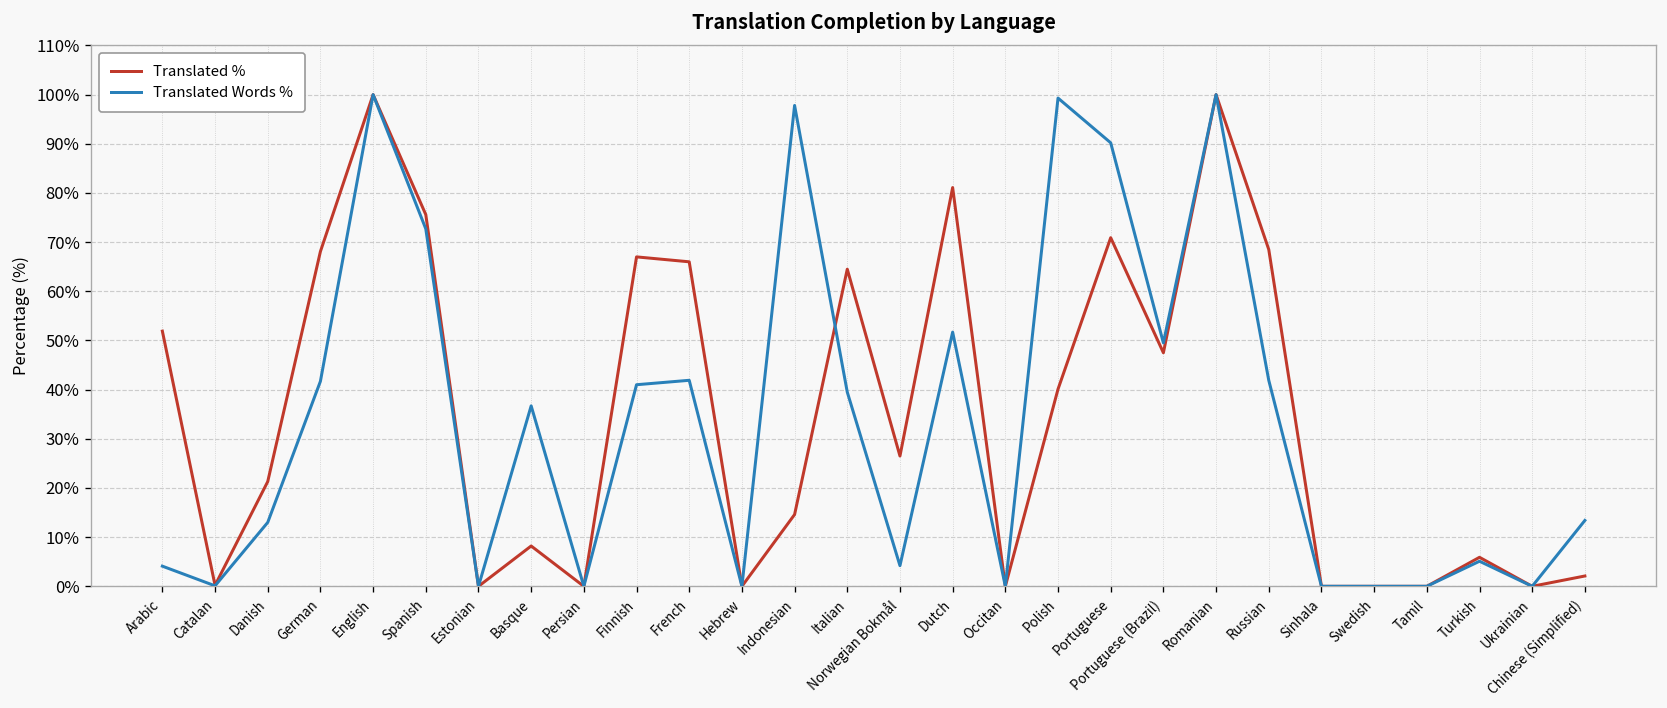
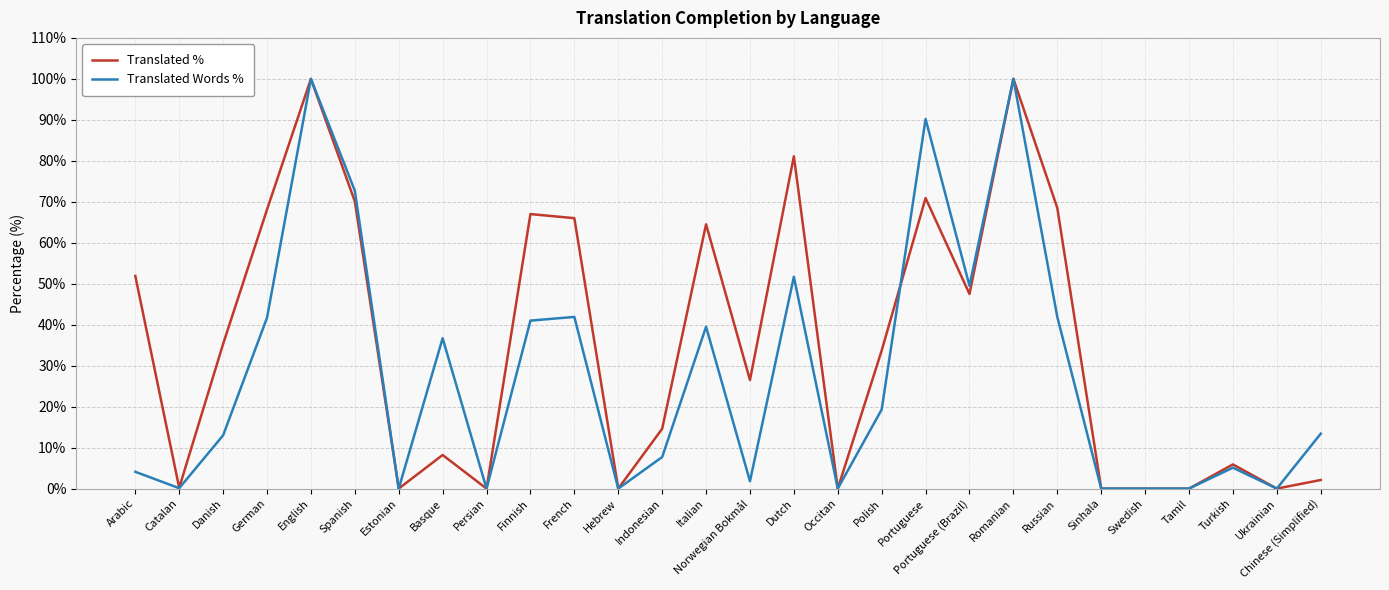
Translated %, Danish: 21% -> 35%
Translated %, Spanish: 76% -> 70%
Translated Words %, Indonesian: 98% -> 8%
Translated Words %, Norwegian Bokmål: 4% -> 2%
Translated %, Polish: 40% -> 34%
Translated Words %, Polish: 99% -> 19%
